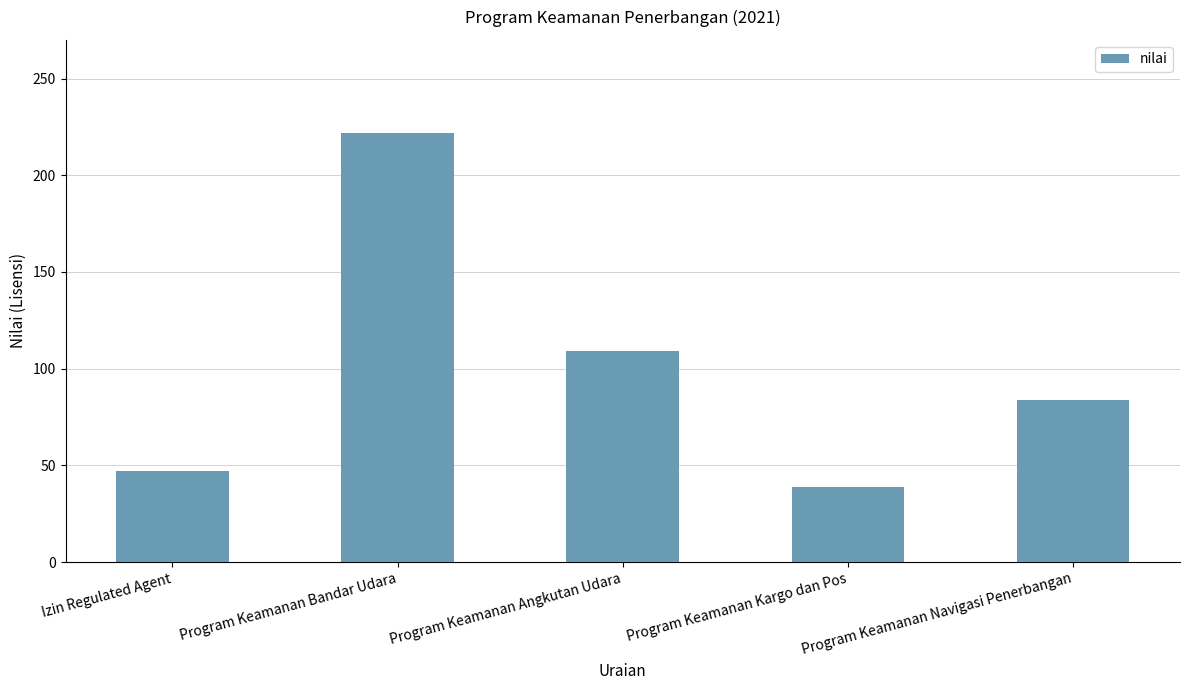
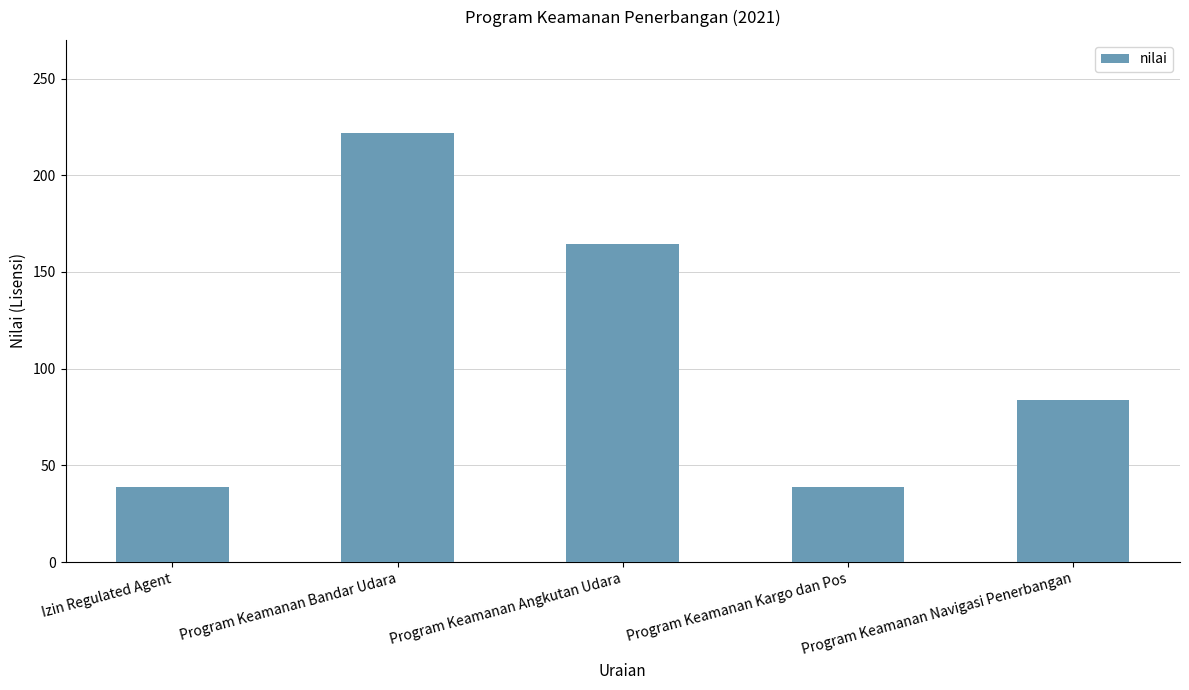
Izin Regulated Agent: 47 -> 39
Program Keamanan Angkutan Udara: 109 -> 164
